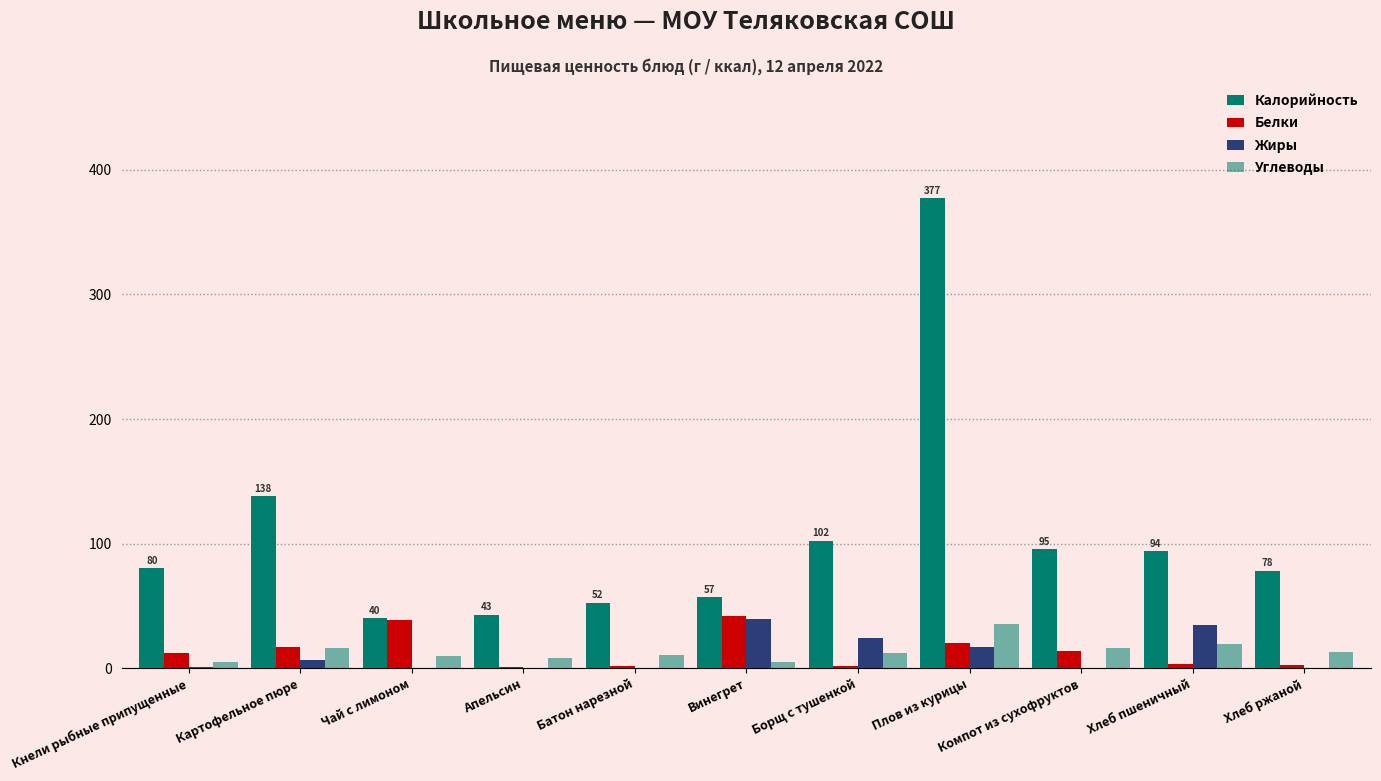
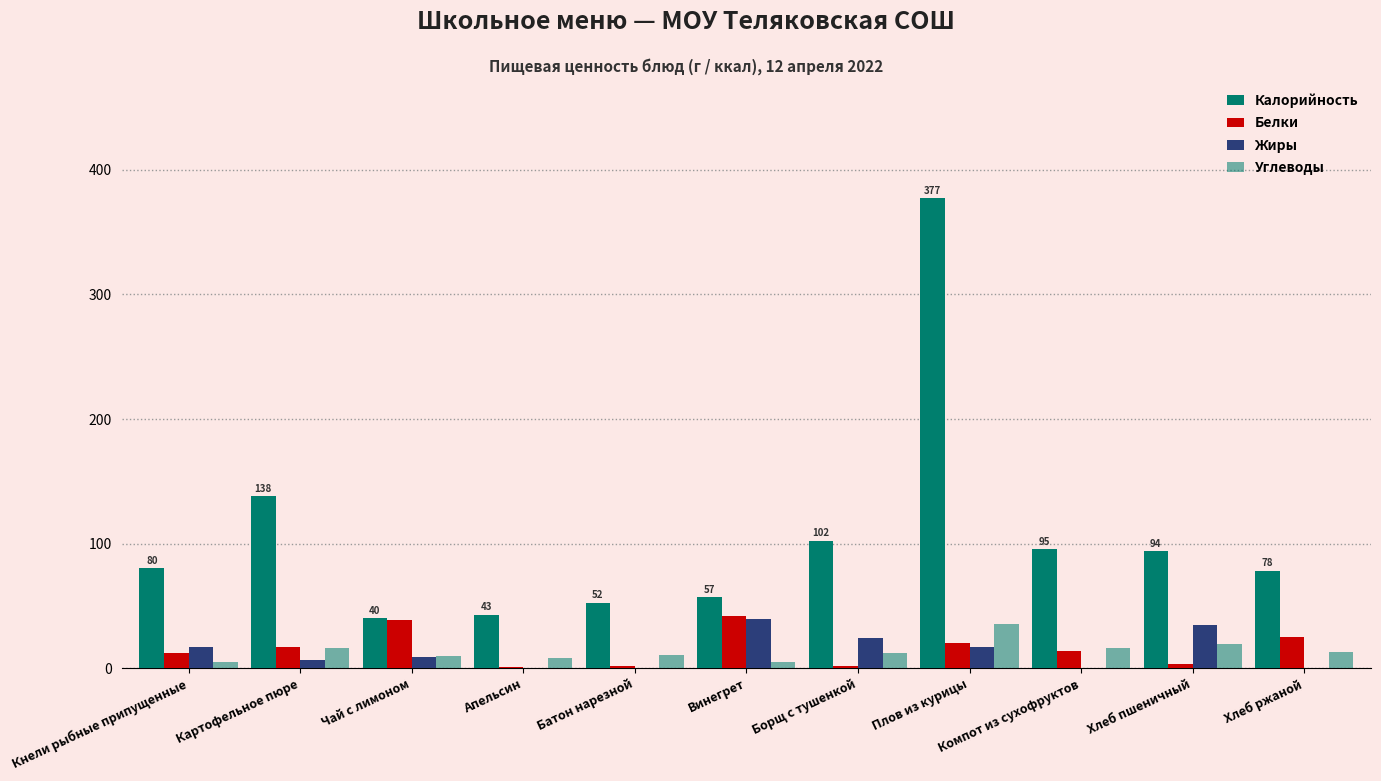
Жиры, Кнели рыбные припущенные: 1 -> 17
Жиры, Чай с лимоном: 0 -> 9
Белки, Хлеб ржаной: 3 -> 25
